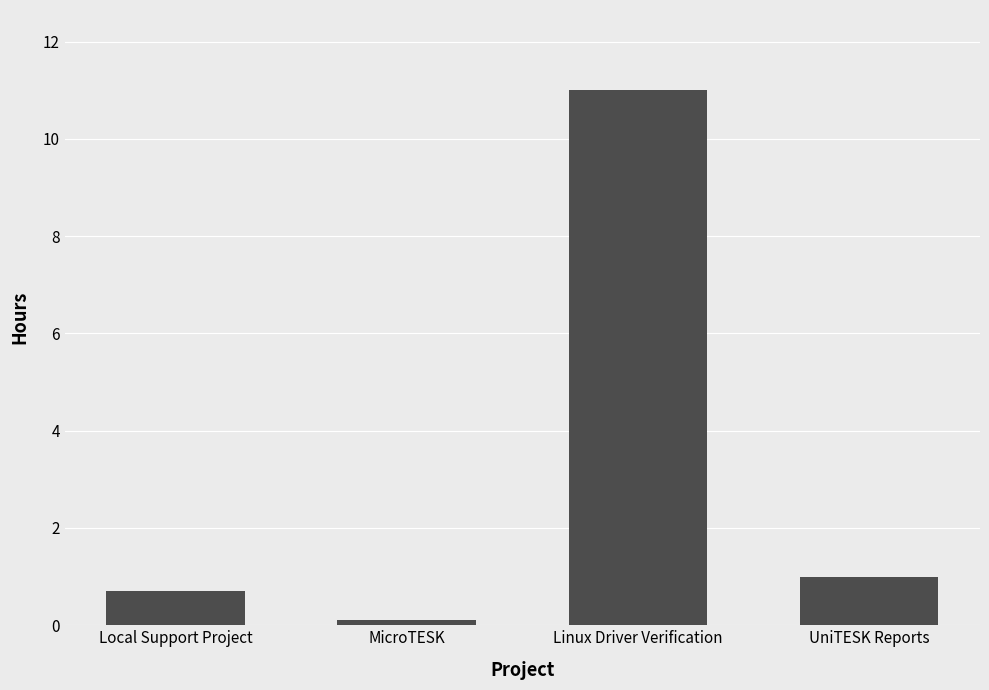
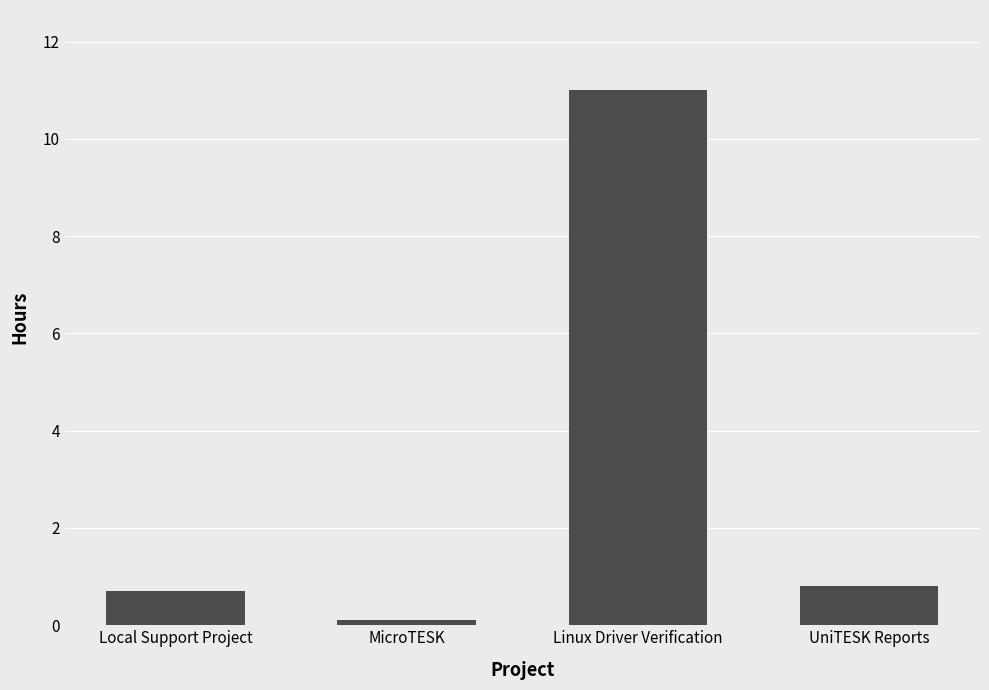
UniTESK Reports: 1.0 -> 0.8
